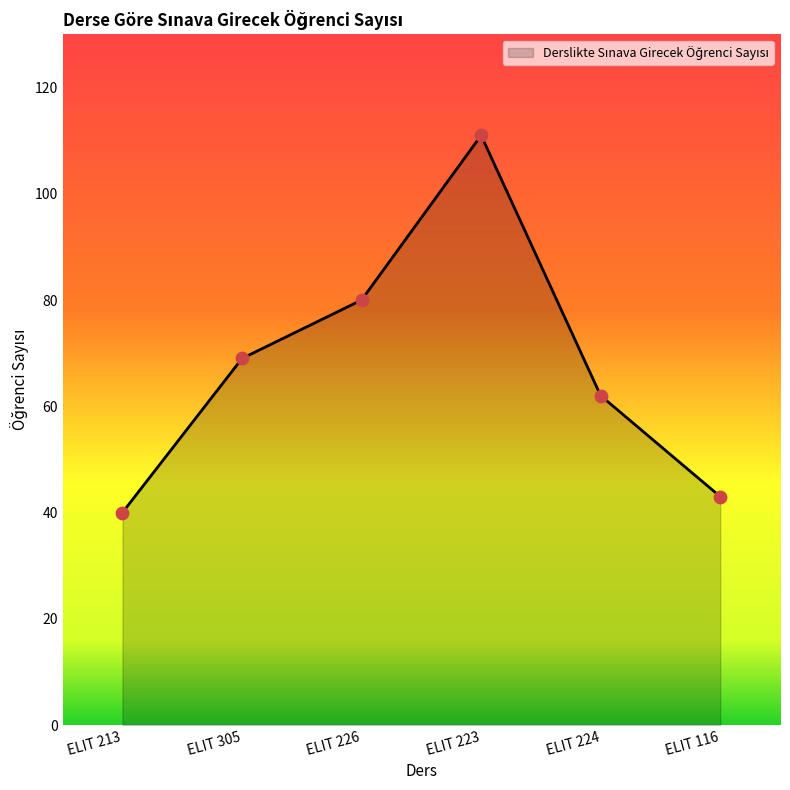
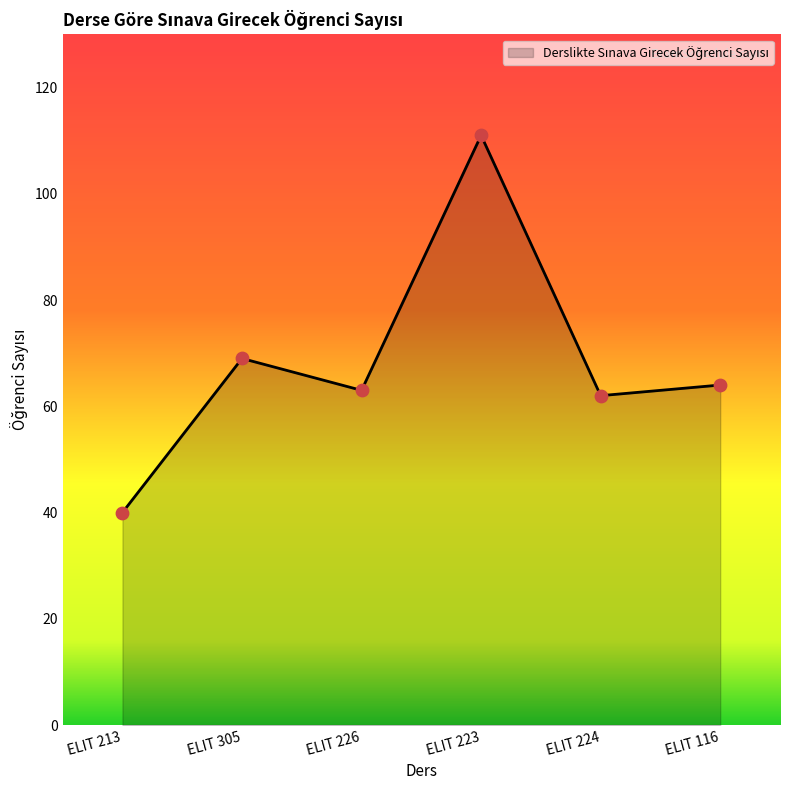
ELIT 226: 80 -> 63
ELIT 116: 43 -> 64
